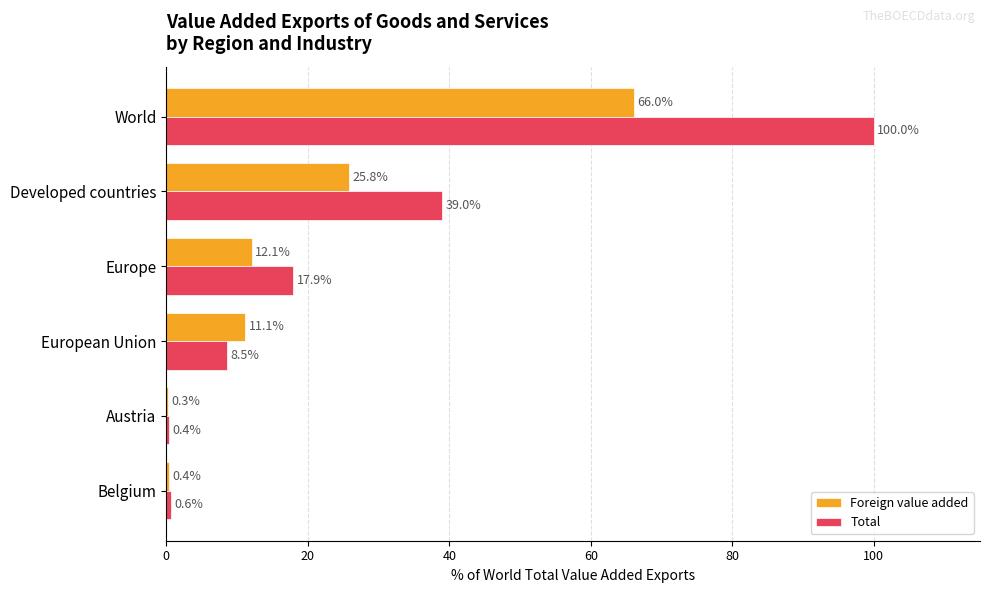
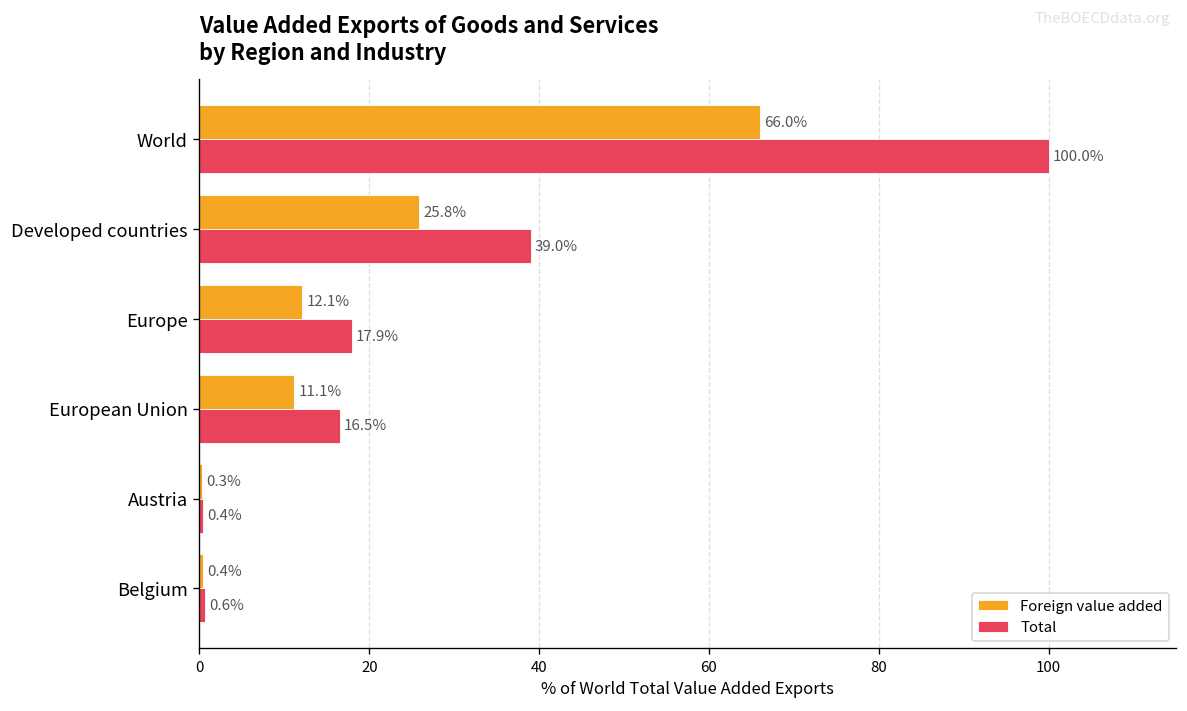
Total, European Union: 8.5% -> 16.5%
